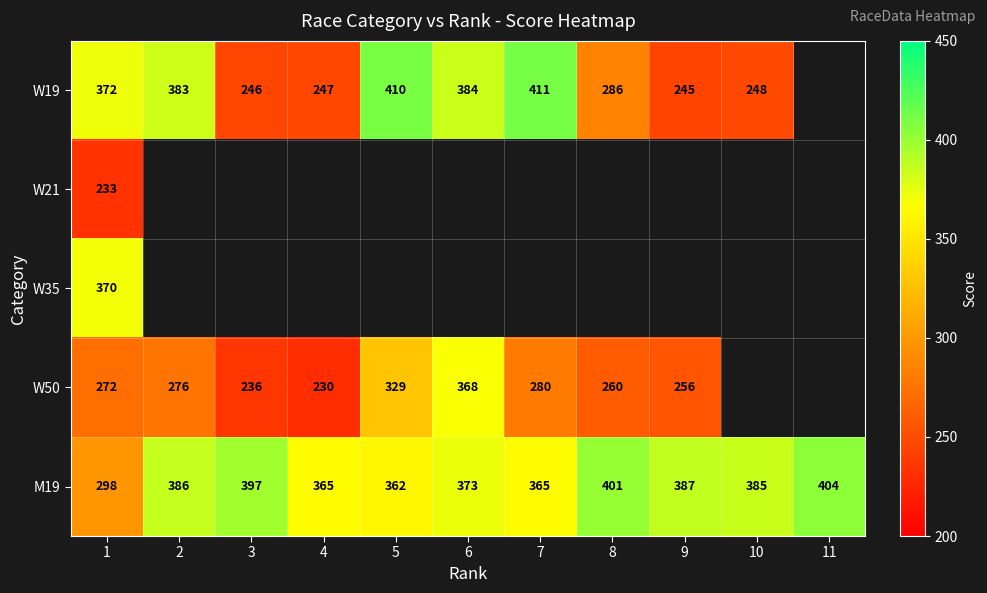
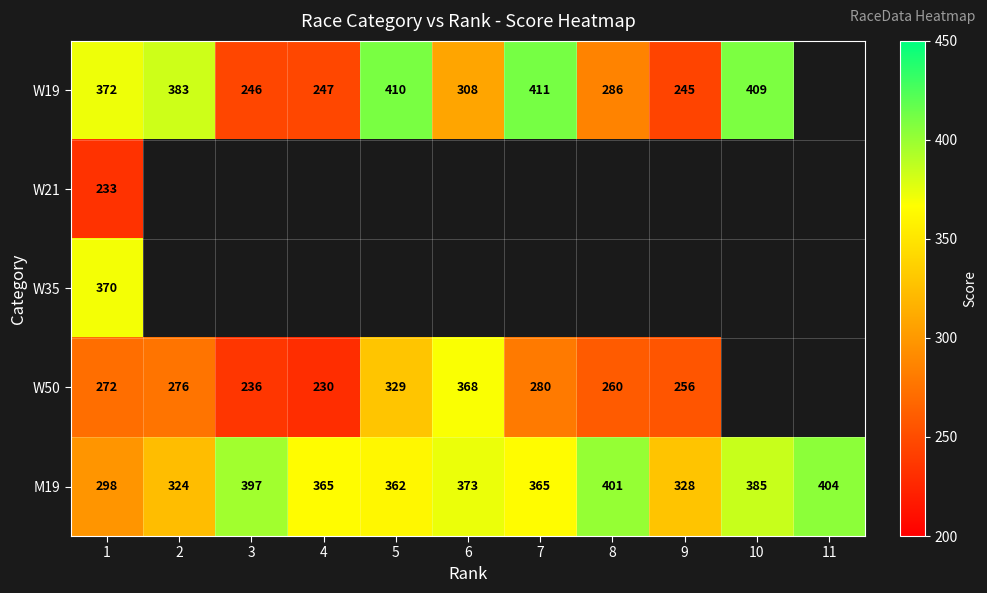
W19, 6: 384 -> 308
W19, 10: 248 -> 409
M19, 2: 386 -> 324
M19, 9: 387 -> 328
